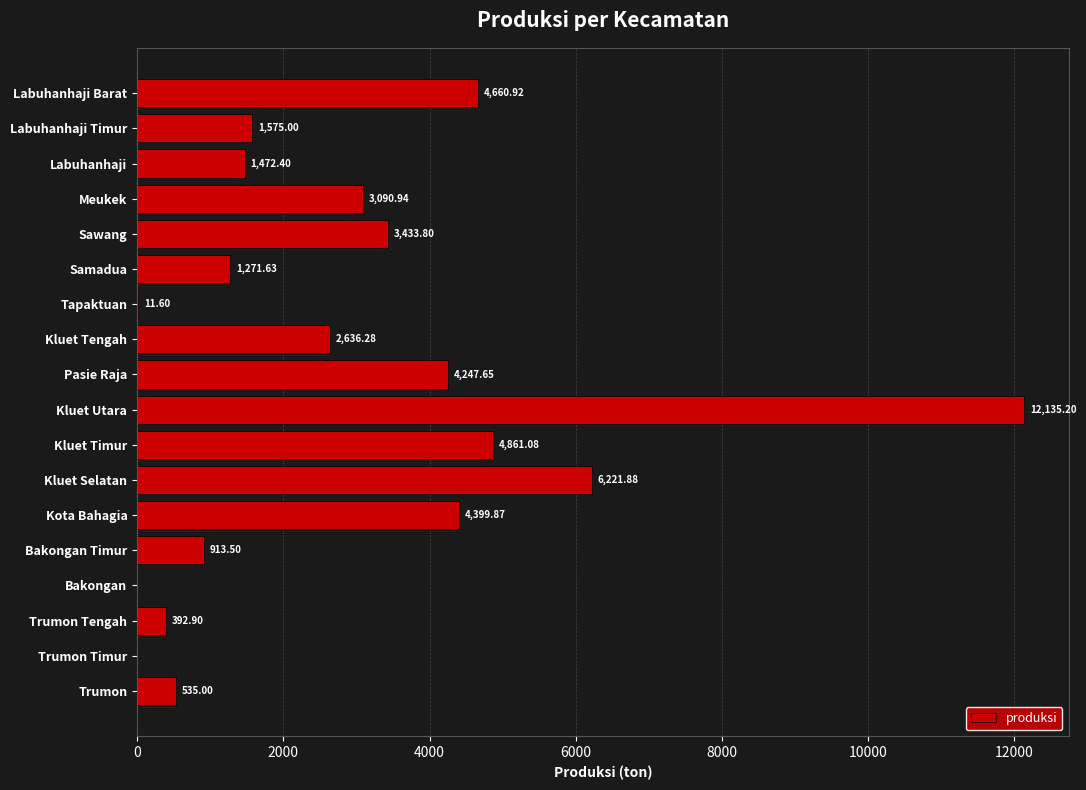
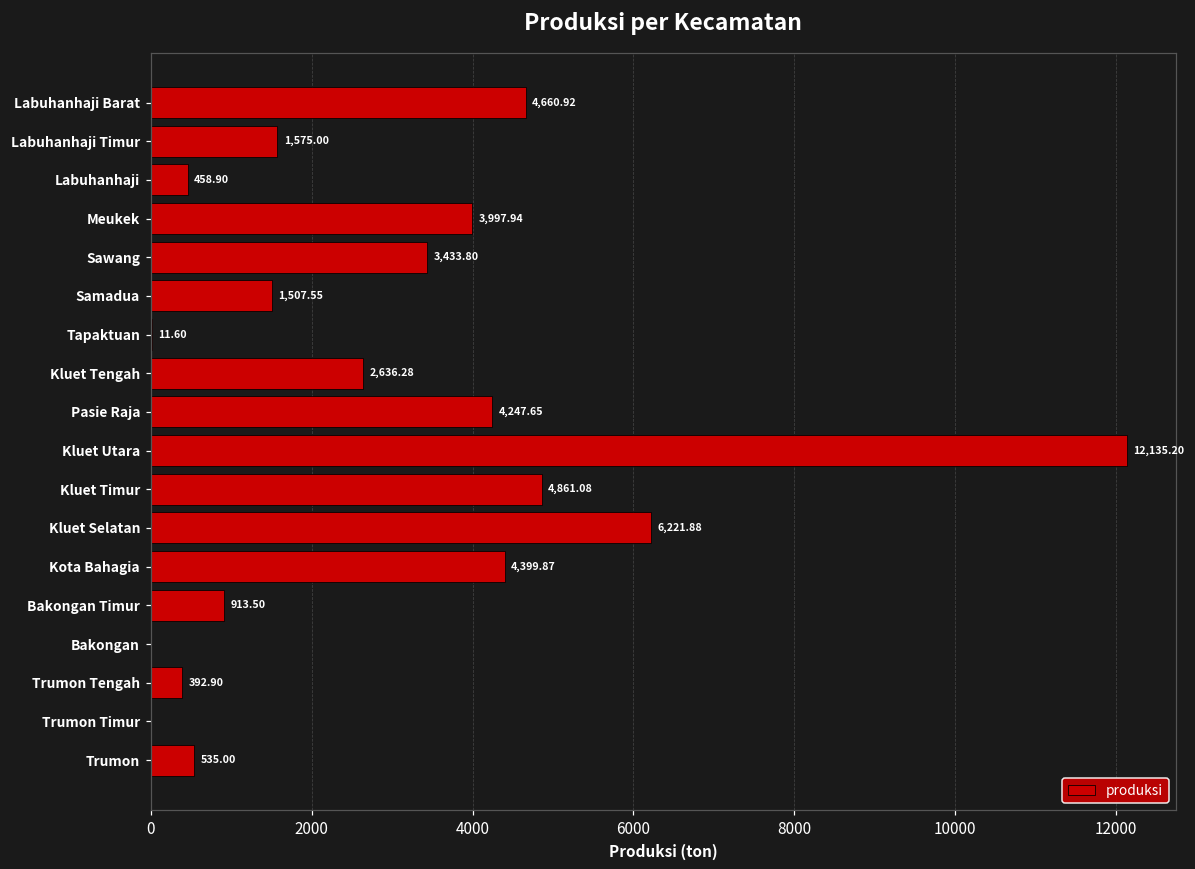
Labuhanhaji: 1,472.40 -> 458.90
Meukek: 3,090.94 -> 3,997.94
Samadua: 1,271.63 -> 1,507.55
